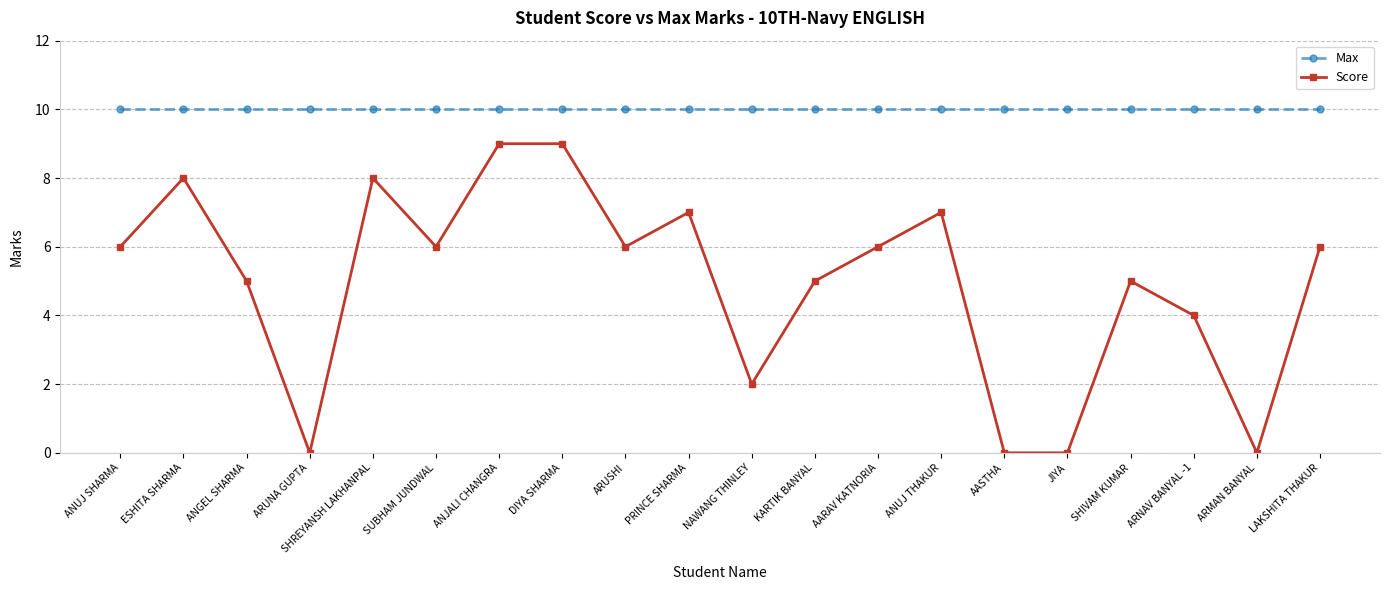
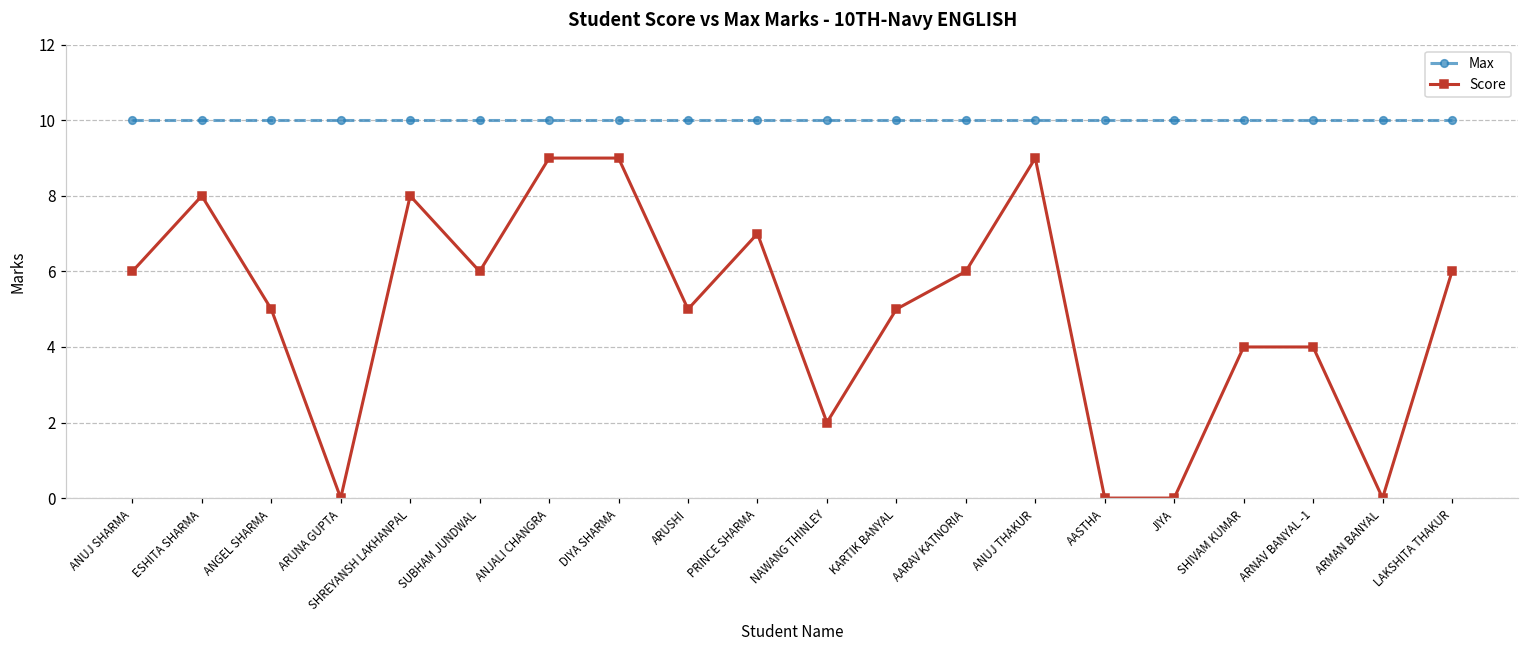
Score, ARUSHI: 6 -> 5
Score, ANUJ THAKUR: 7 -> 9
Score, SHIVAM KUMAR: 5 -> 4
